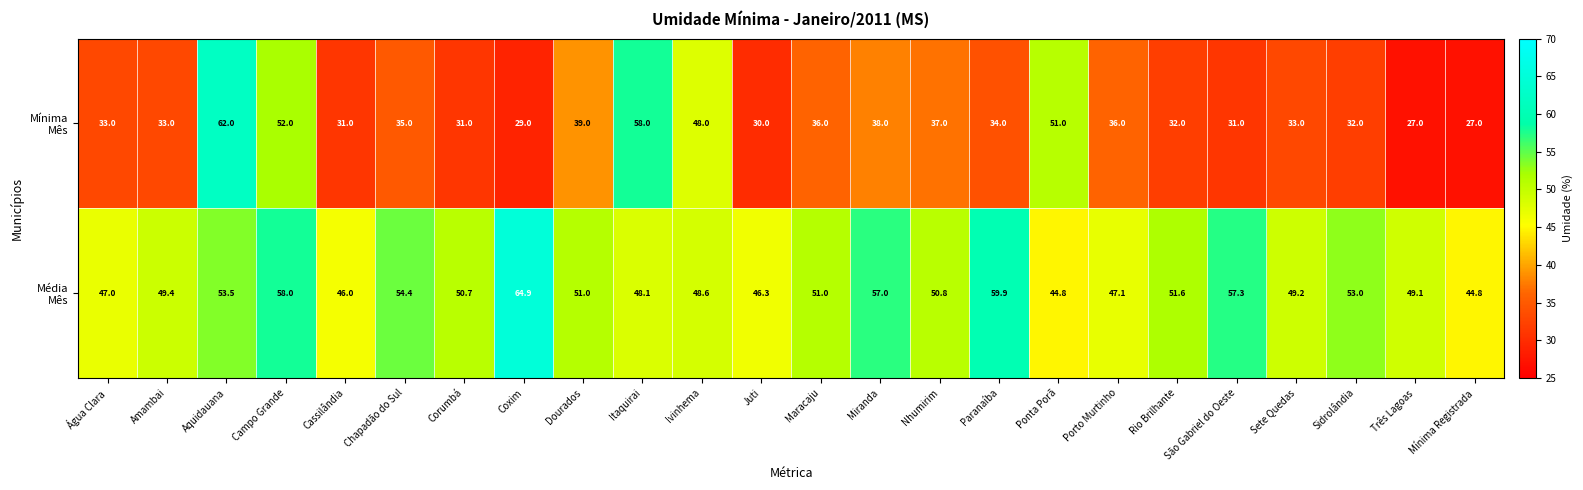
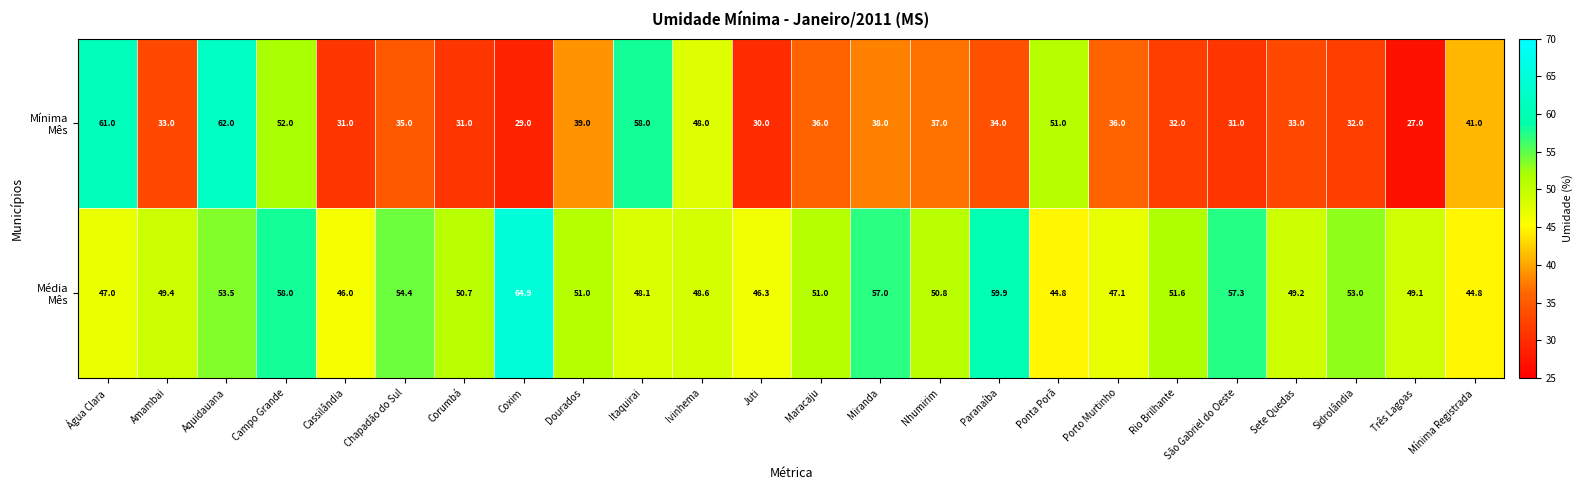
Mínima Mês, Água Clara: 33.0 -> 61.0
Mínima Mês, Mínima Registrada: 27.0 -> 41.0
